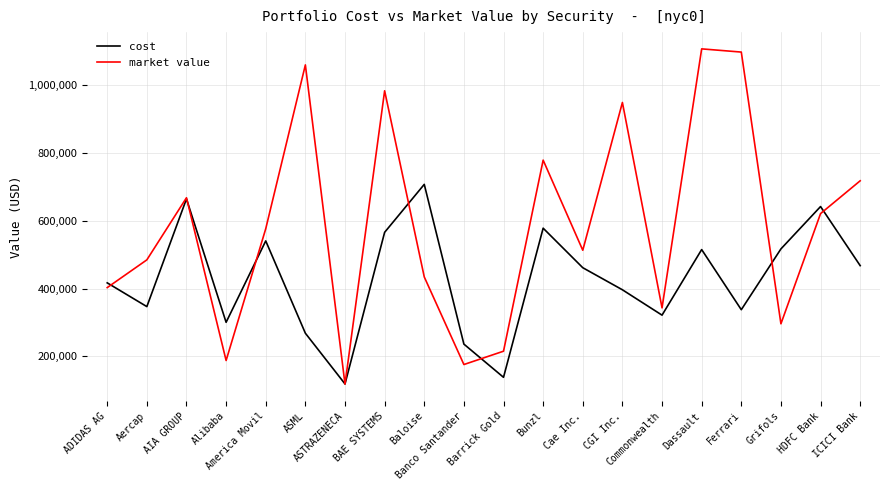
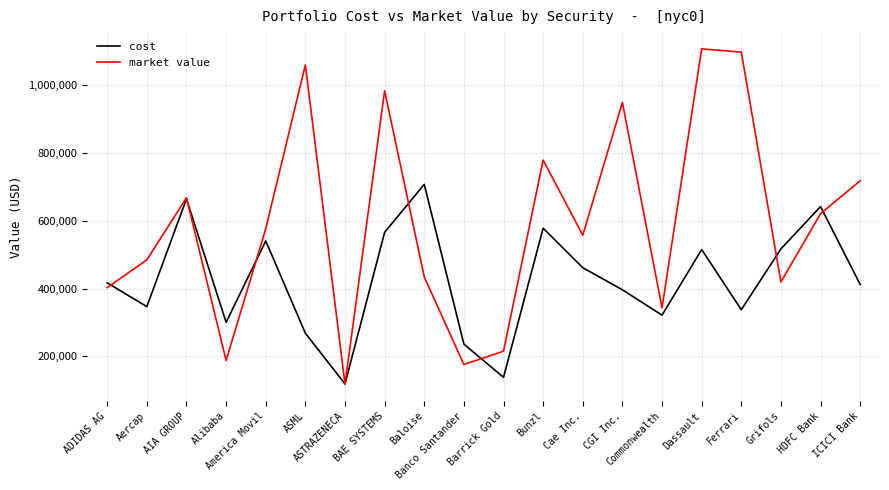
market value, Cae Inc.: 510,000 -> 560,000
market value, Grifols: 300,000 -> 420,000
cost, ICICI Bank: 470,000 -> 410,000
